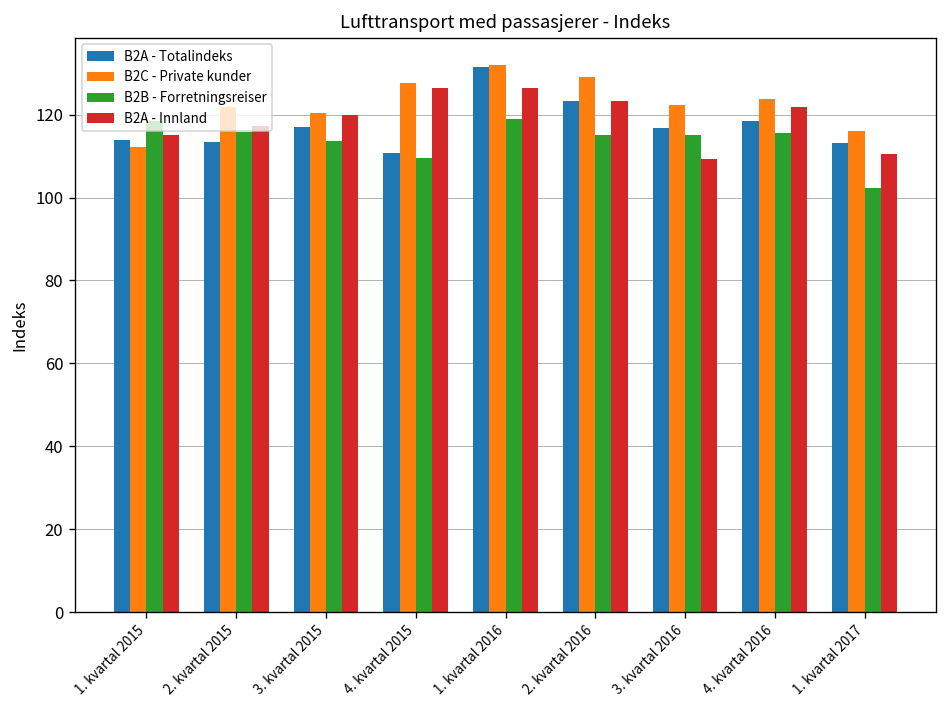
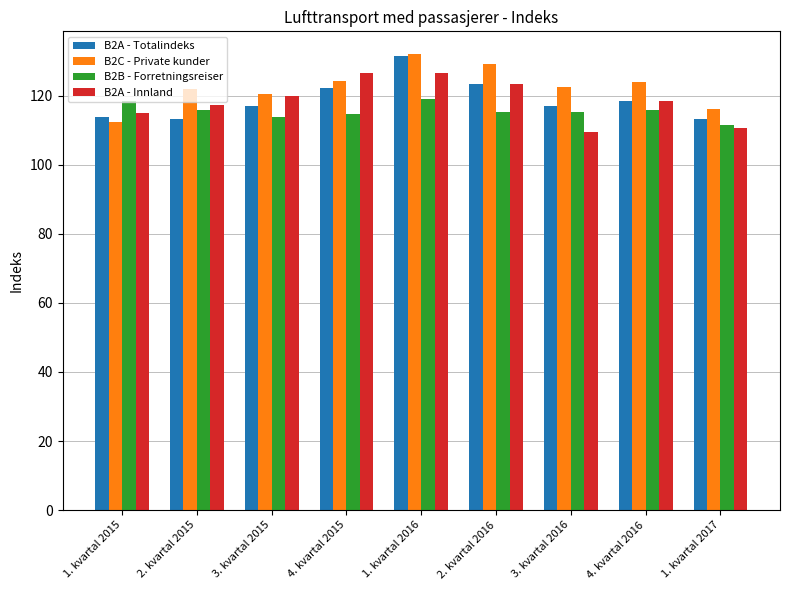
B2A - Totalindeks, 4. kvartal 2015: 111 -> 122
B2C - Private kunder, 4. kvartal 2015: 128 -> 124
B2B - Forretningsreiser, 4. kvartal 2015: 110 -> 115
B2A - Innland, 4. kvartal 2016: 122 -> 118
B2B - Forretningsreiser, 1. kvartal 2017: 102 -> 112
